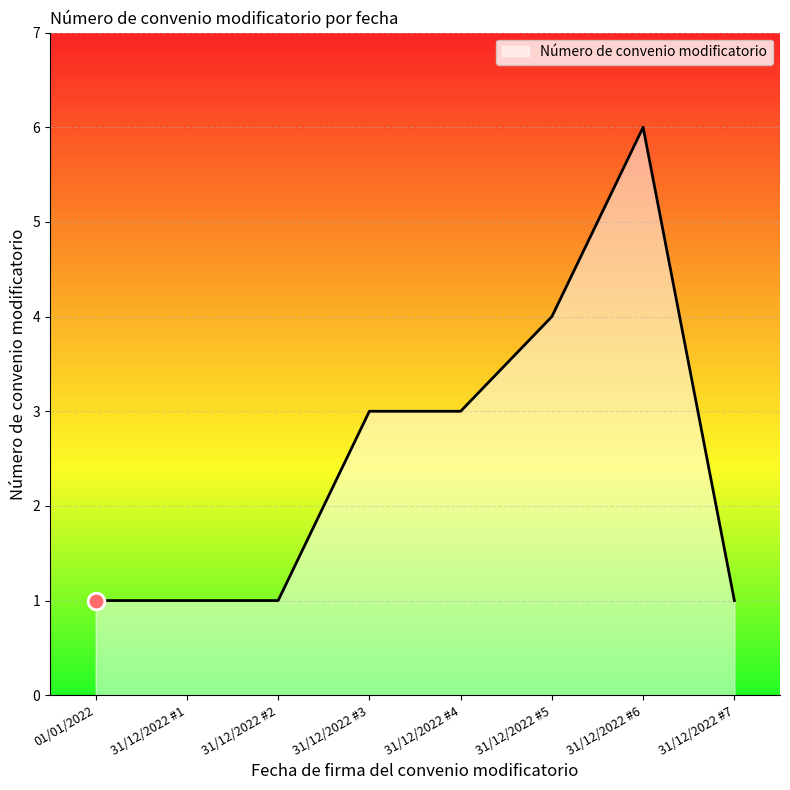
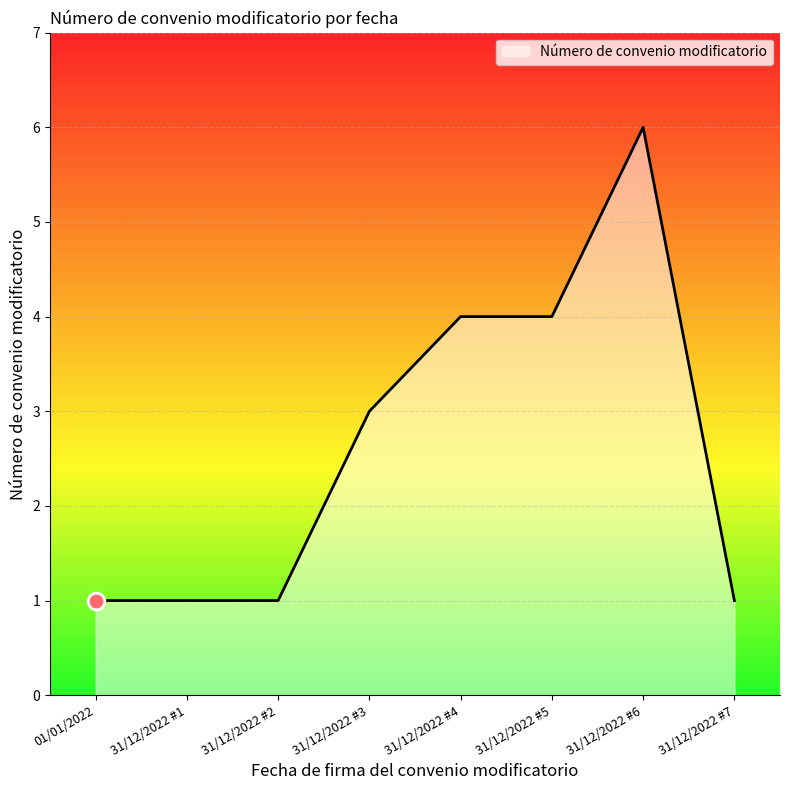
Número de convenio modificatorio, 31/12/2022 #4: 3 -> 4
